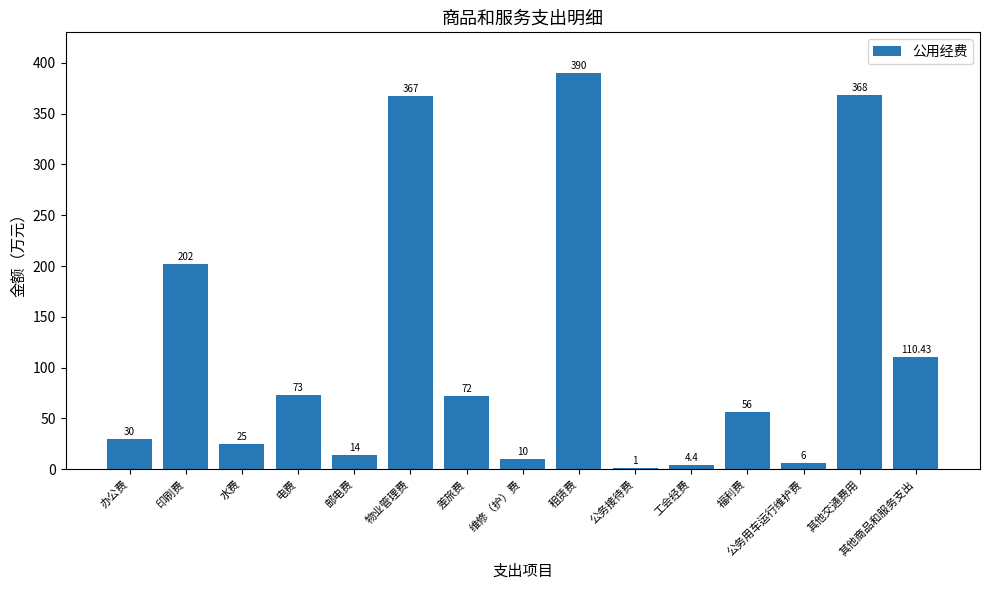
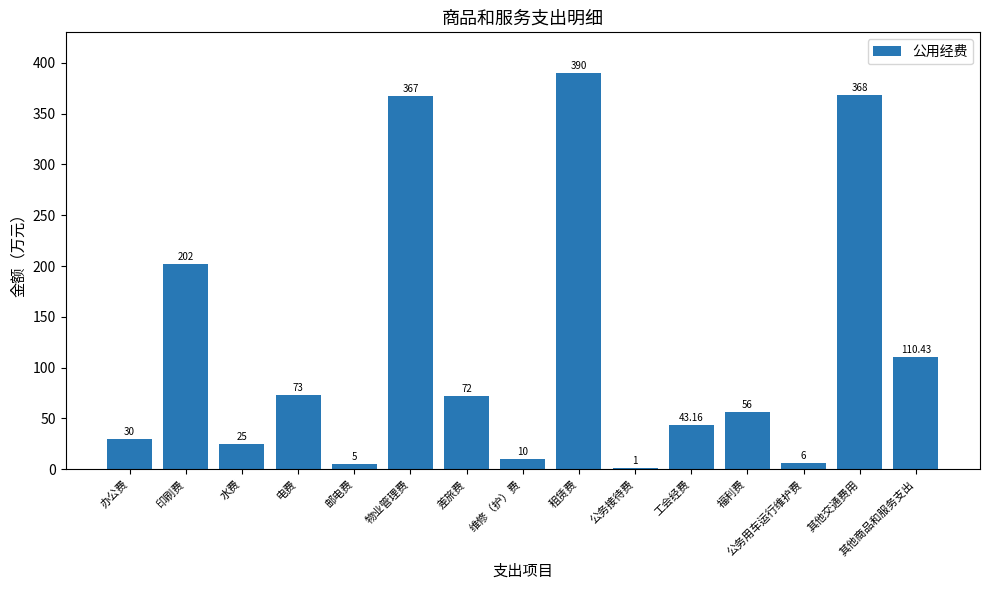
邮电费: 14 -> 5
工会经费: 4.4 -> 43.16
